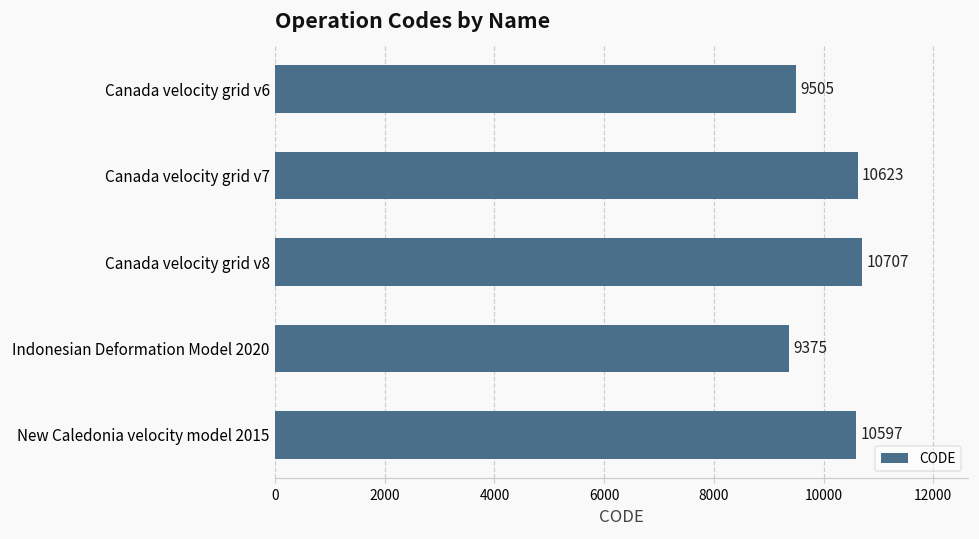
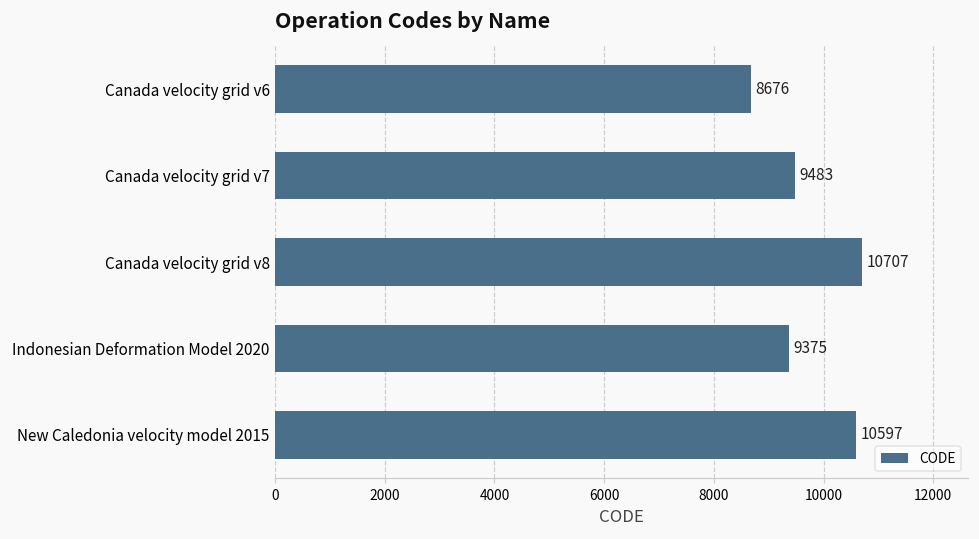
Canada velocity grid v6: 9505 -> 8676
Canada velocity grid v7: 10623 -> 9483
